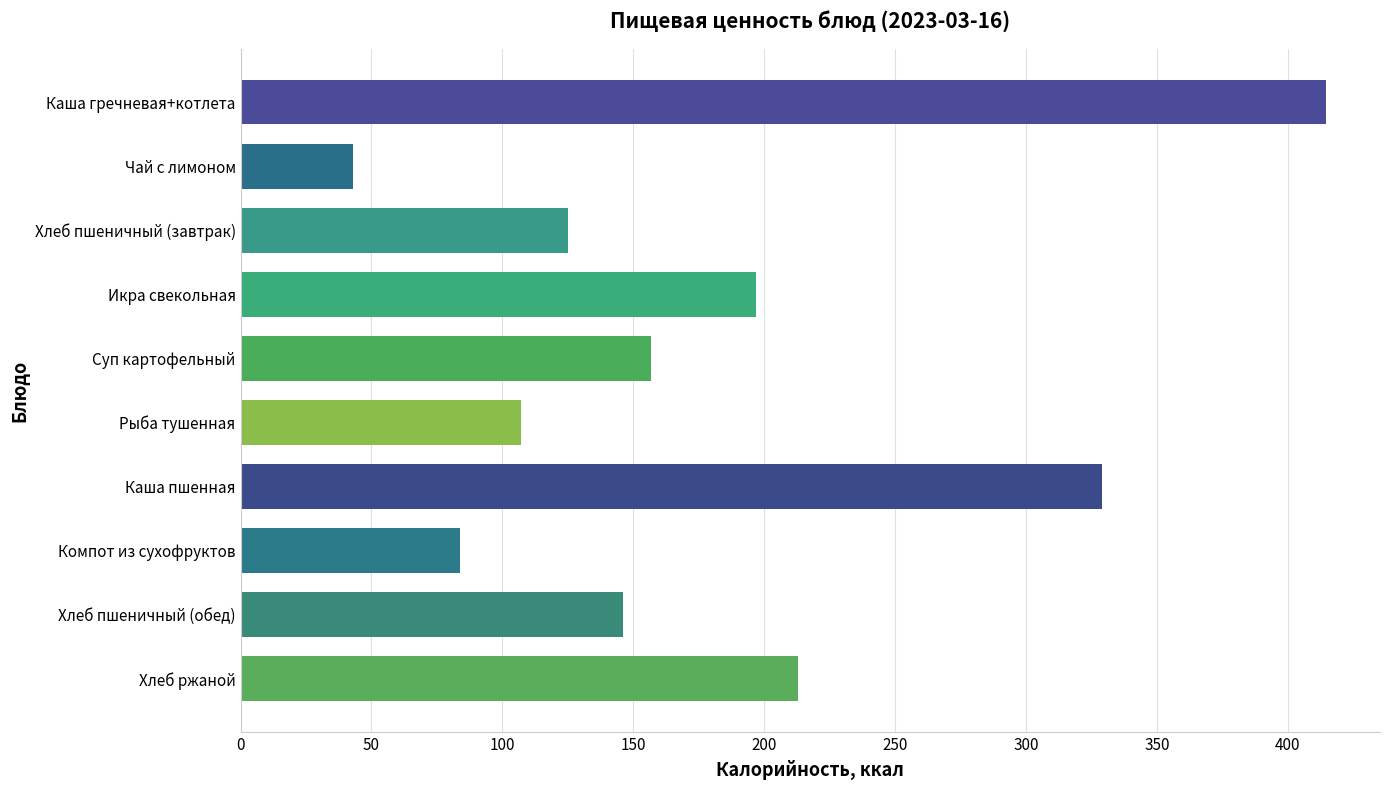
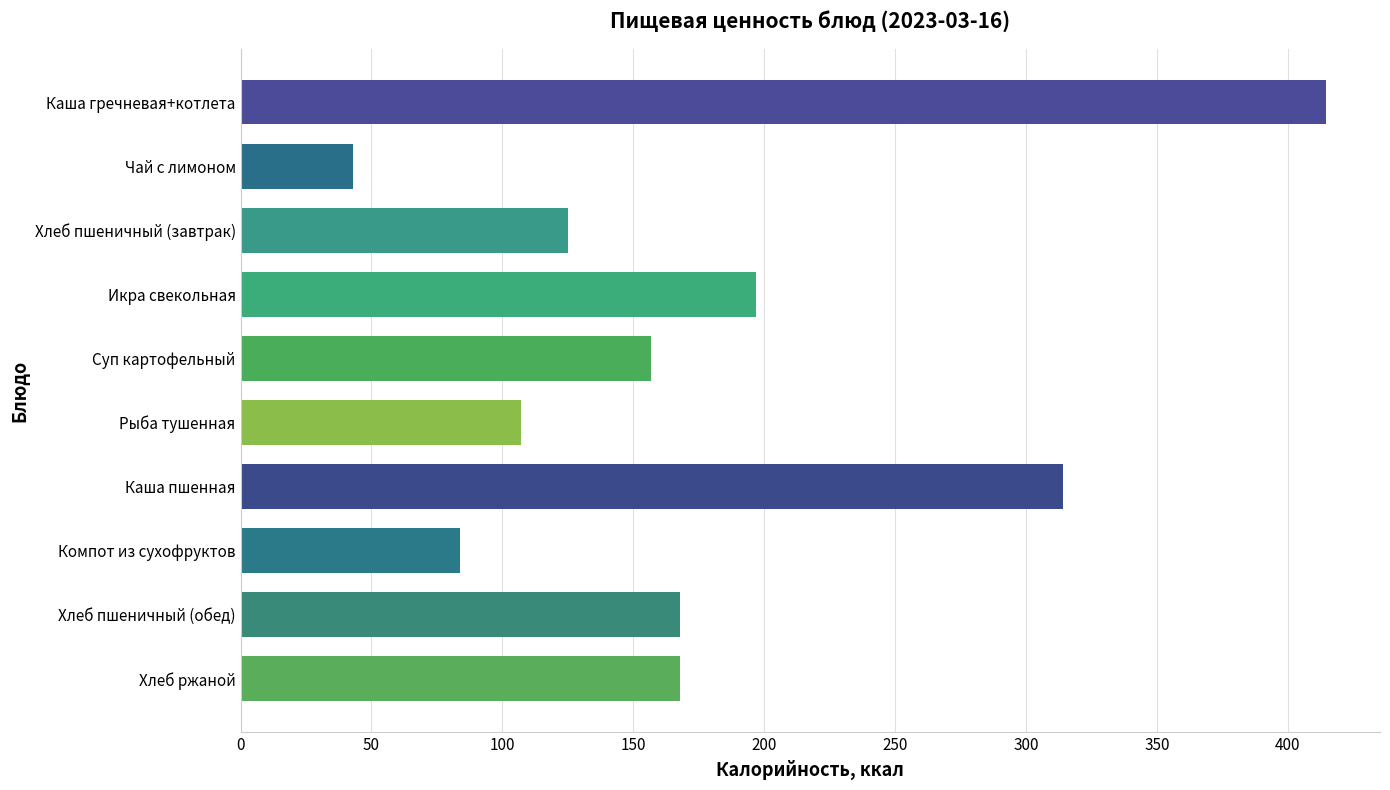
Каша пшенная: 329 -> 314
Хлеб пшеничный (обед): 146 -> 168
Хлеб ржаной: 213 -> 168
